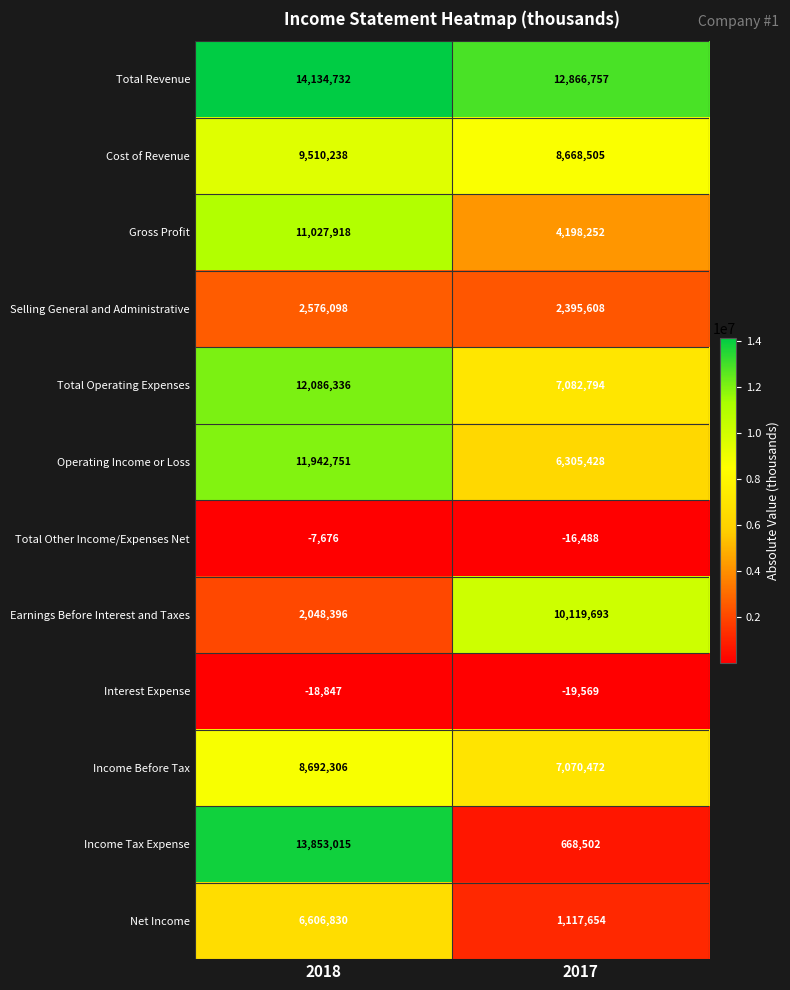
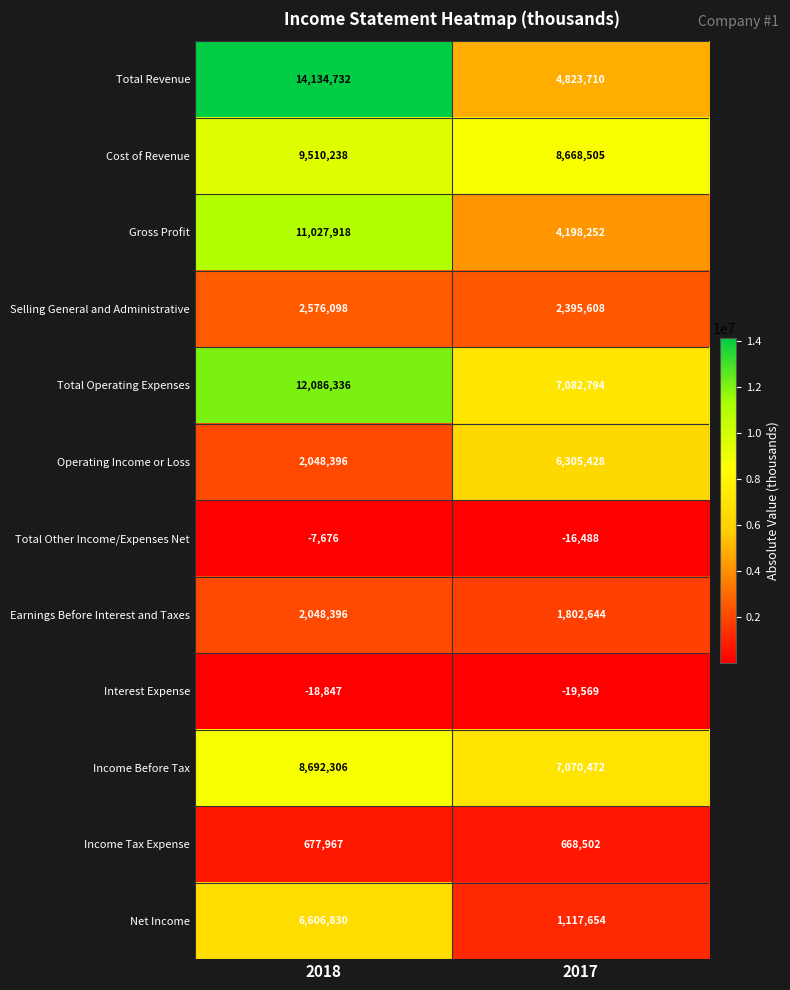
Total Revenue, 2017: 12,866,757 -> 4,823,710
Operating Income or Loss, 2018: 11,942,751 -> 2,048,396
Earnings Before Interest and Taxes, 2017: 10,119,693 -> 1,802,644
Income Tax Expense, 2018: 13,853,015 -> 677,967
